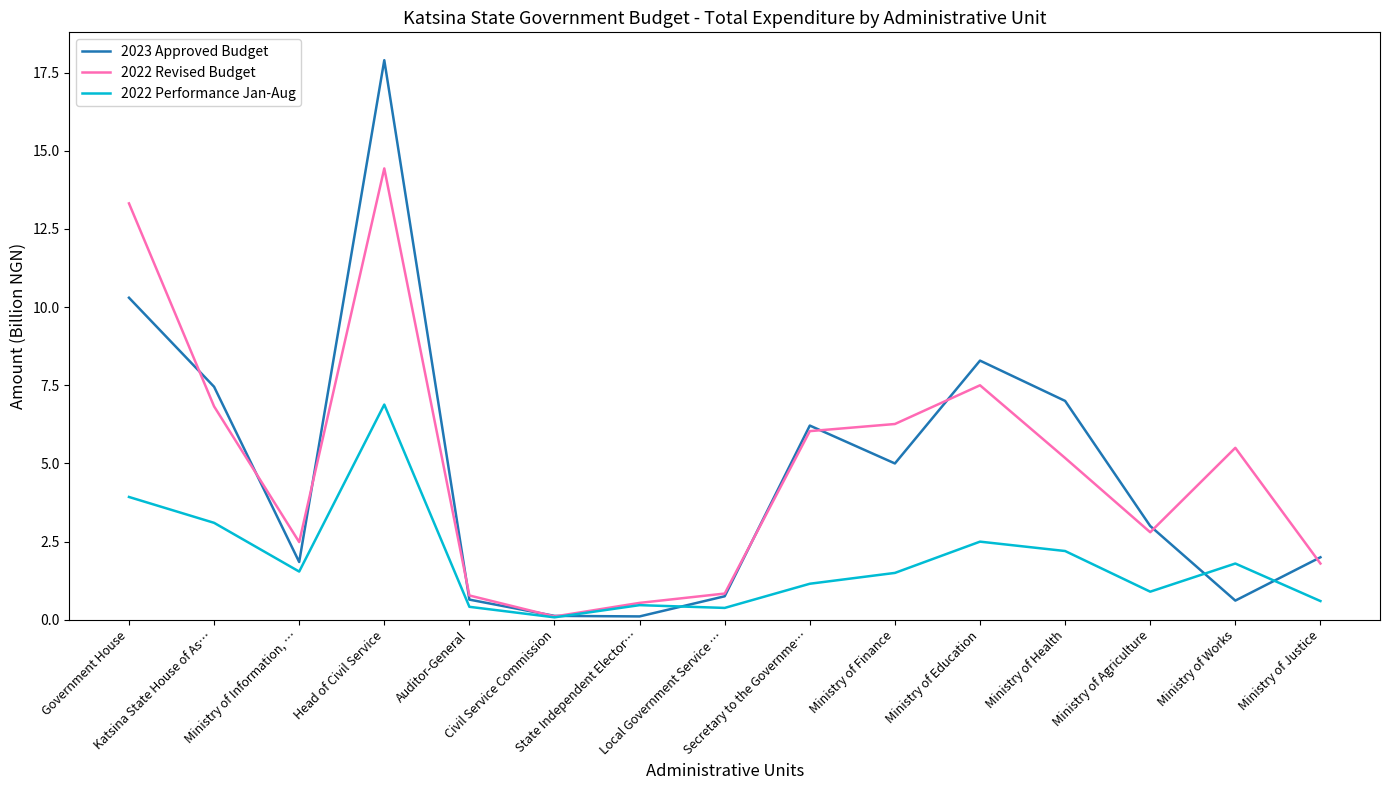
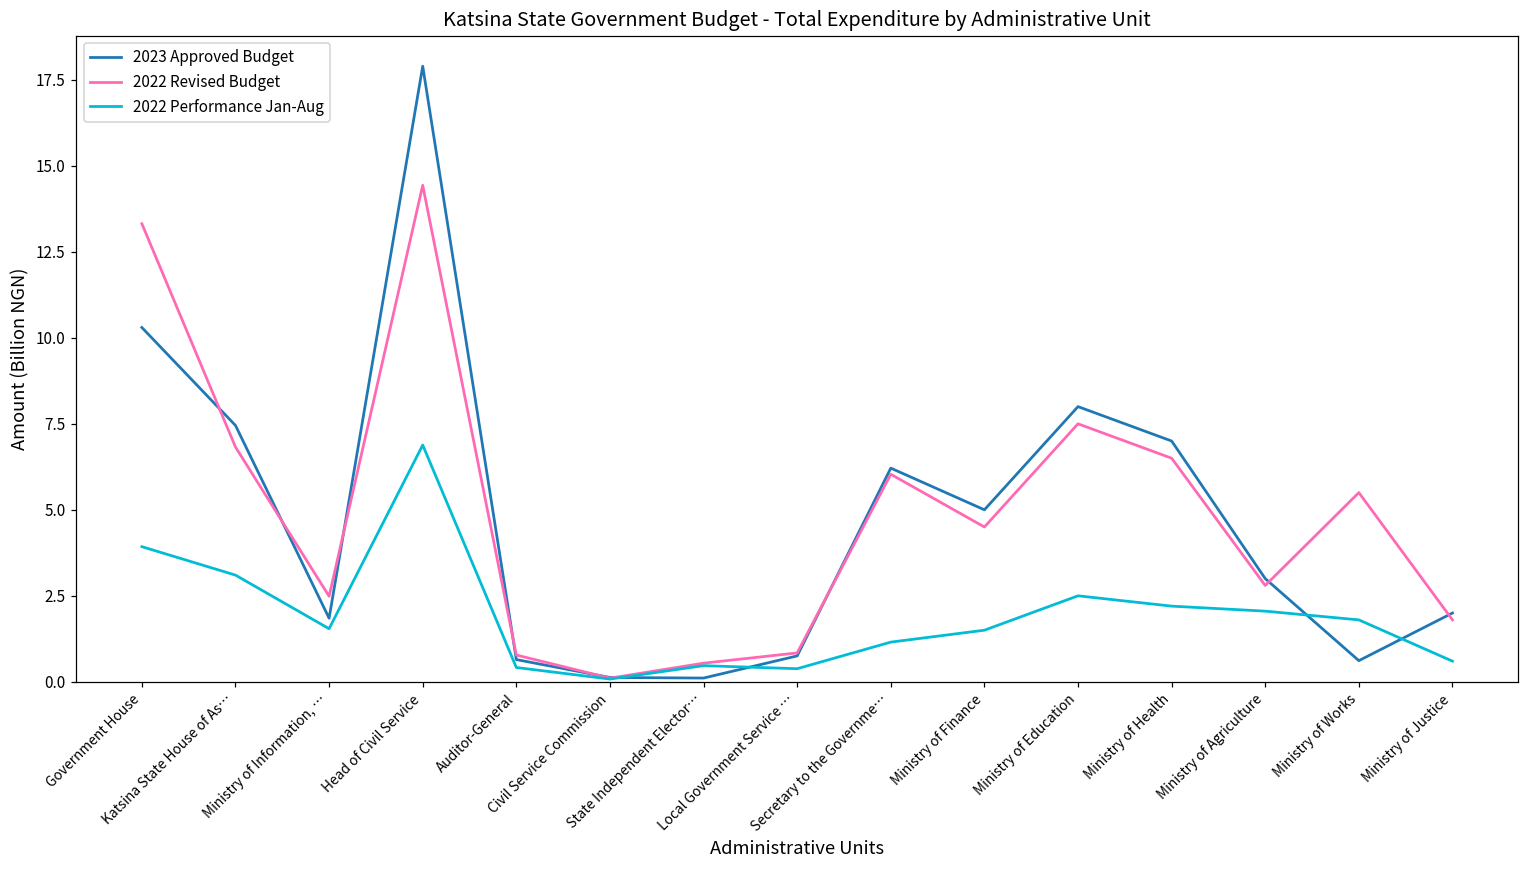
2022 Revised Budget, Ministry of Finance: 6.3 -> 4.5
2023 Approved Budget, Ministry of Education: 8.3 -> 8.0
2022 Revised Budget, Ministry of Health: 5.2 -> 6.5
2022 Performance Jan-Aug, Ministry of Agriculture: 0.9 -> 2.1
